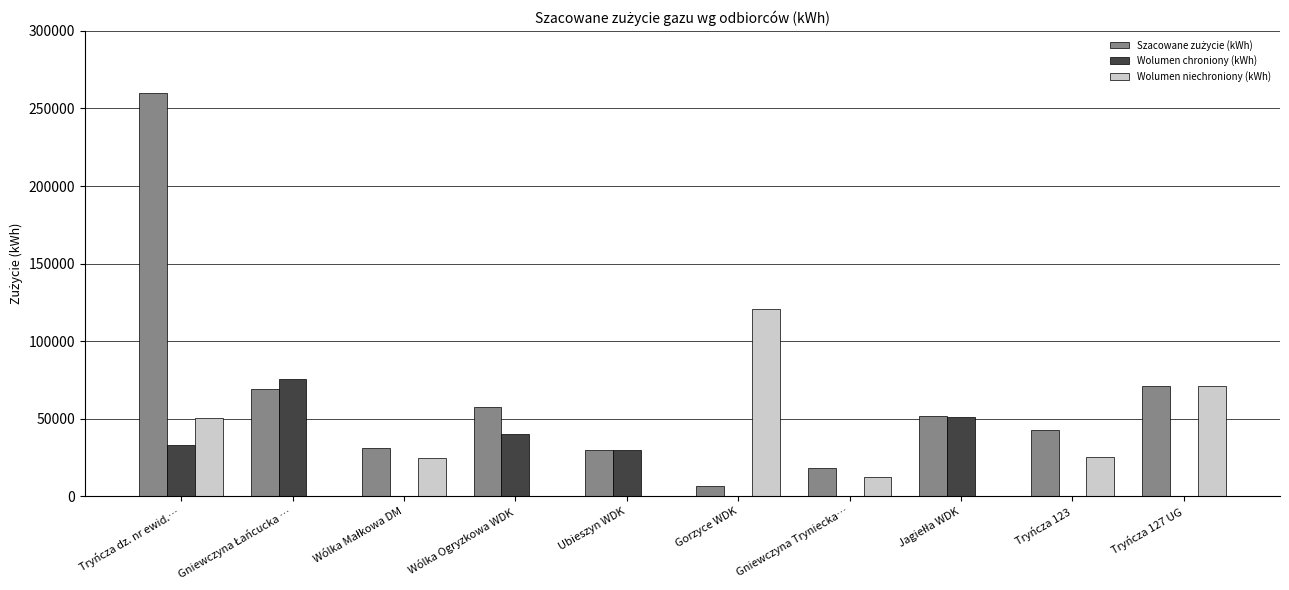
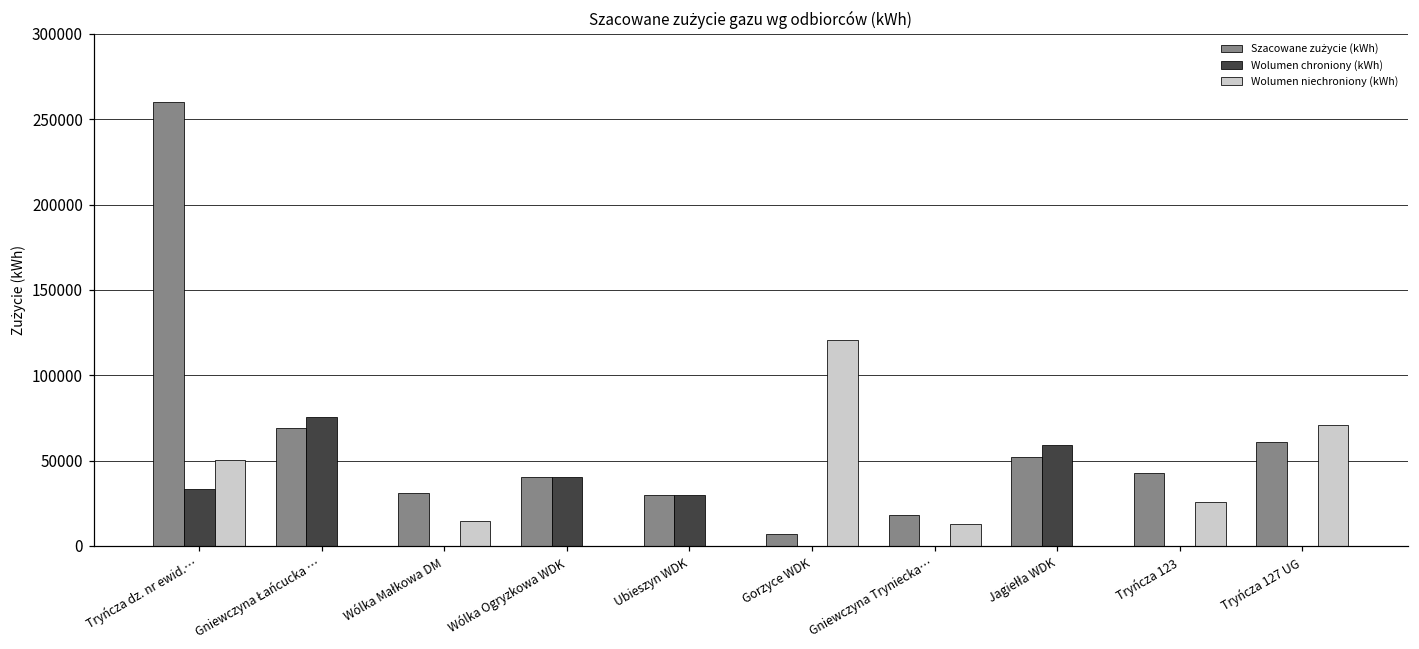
Wolumen niechroniony (kWh), Wólka Małkowa DM: 25000 -> 15000
Szacowane zużycie (kWh), Wólka Ogryzkowa WDK: 58000 -> 40000
Wolumen chroniony (kWh), Jagiełła WDK: 51000 -> 59000
Szacowane zużycie (kWh), Tryńcza 127 UG: 71000 -> 61000
